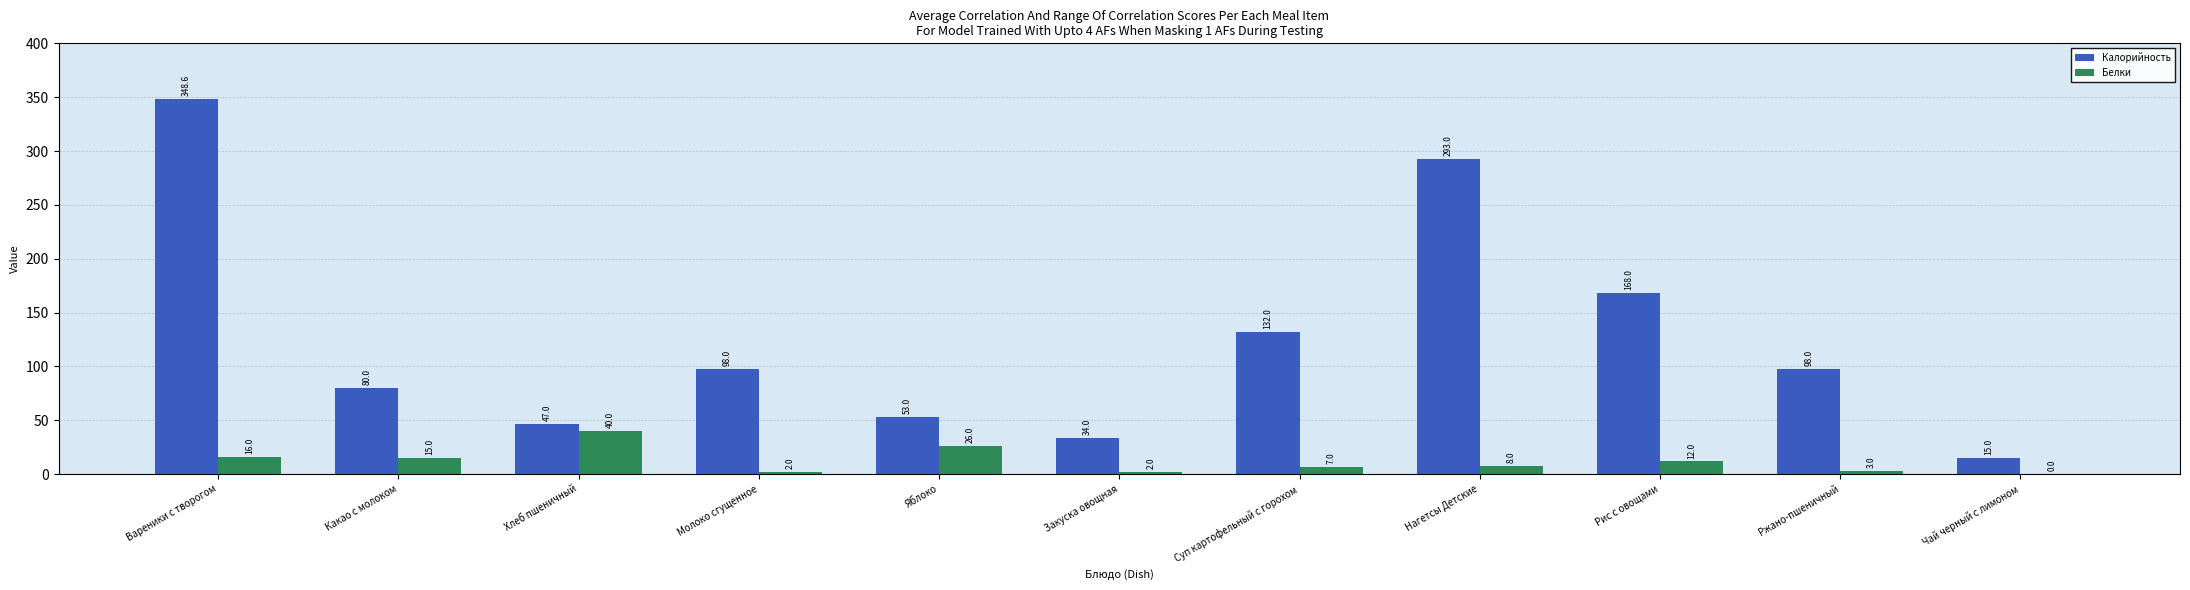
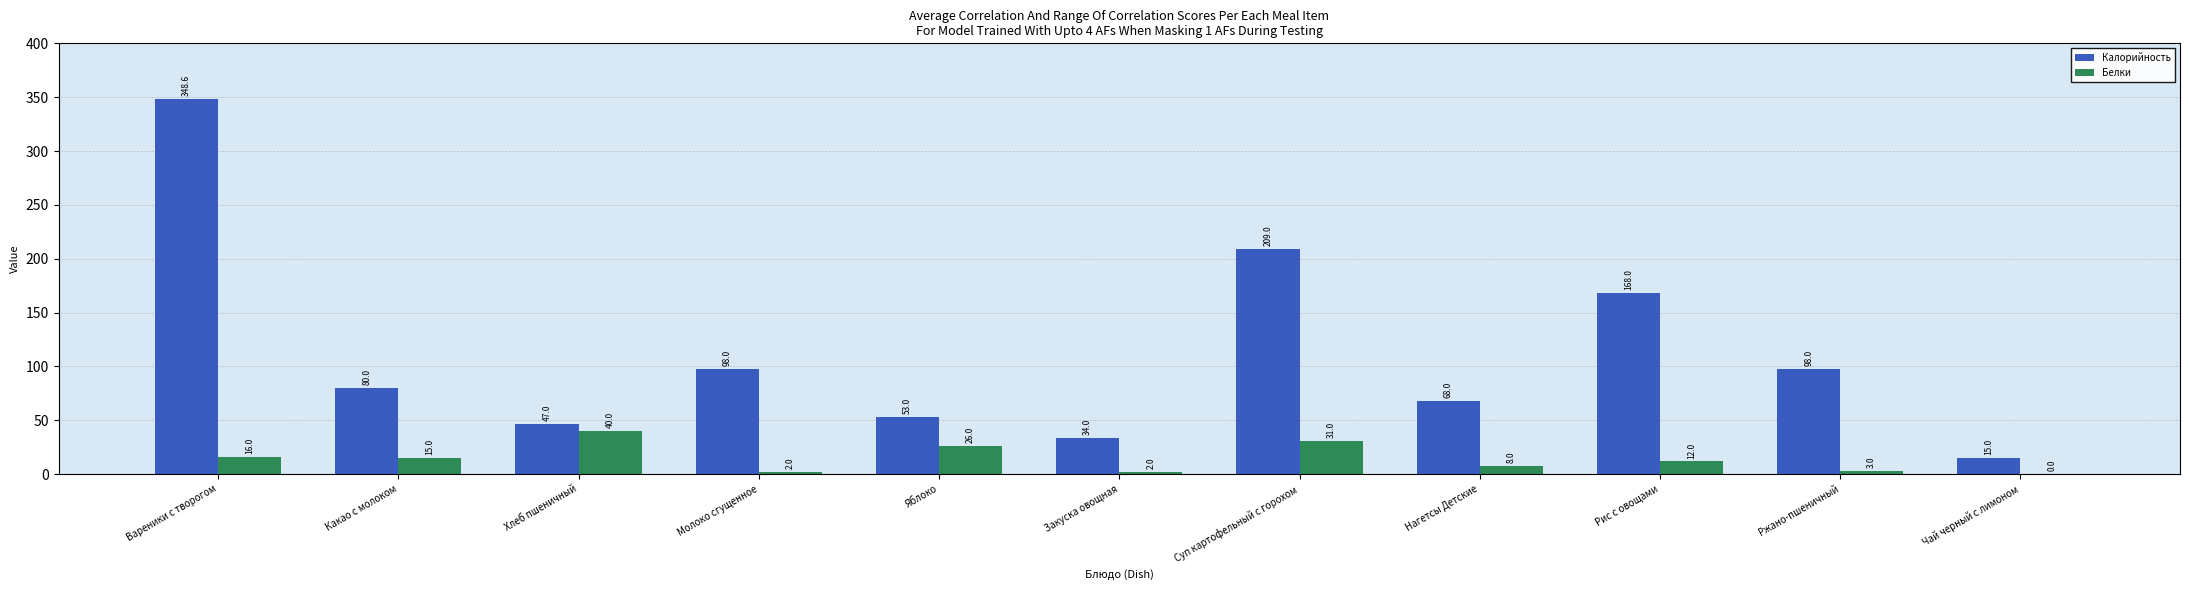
Калорийность, Суп картофельный с горохом: 132.0 -> 209.0
Белки, Суп картофельный с горохом: 7.0 -> 31.0
Калорийность, Нагетсы Детские: 293.0 -> 68.0
